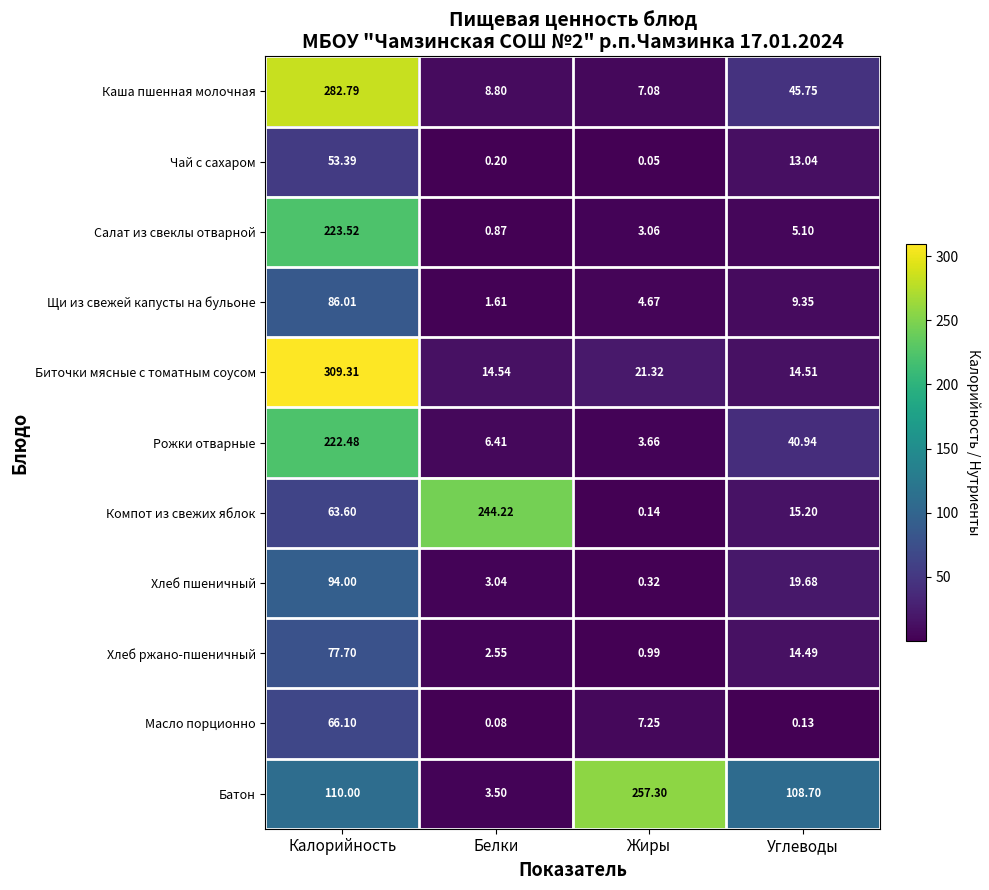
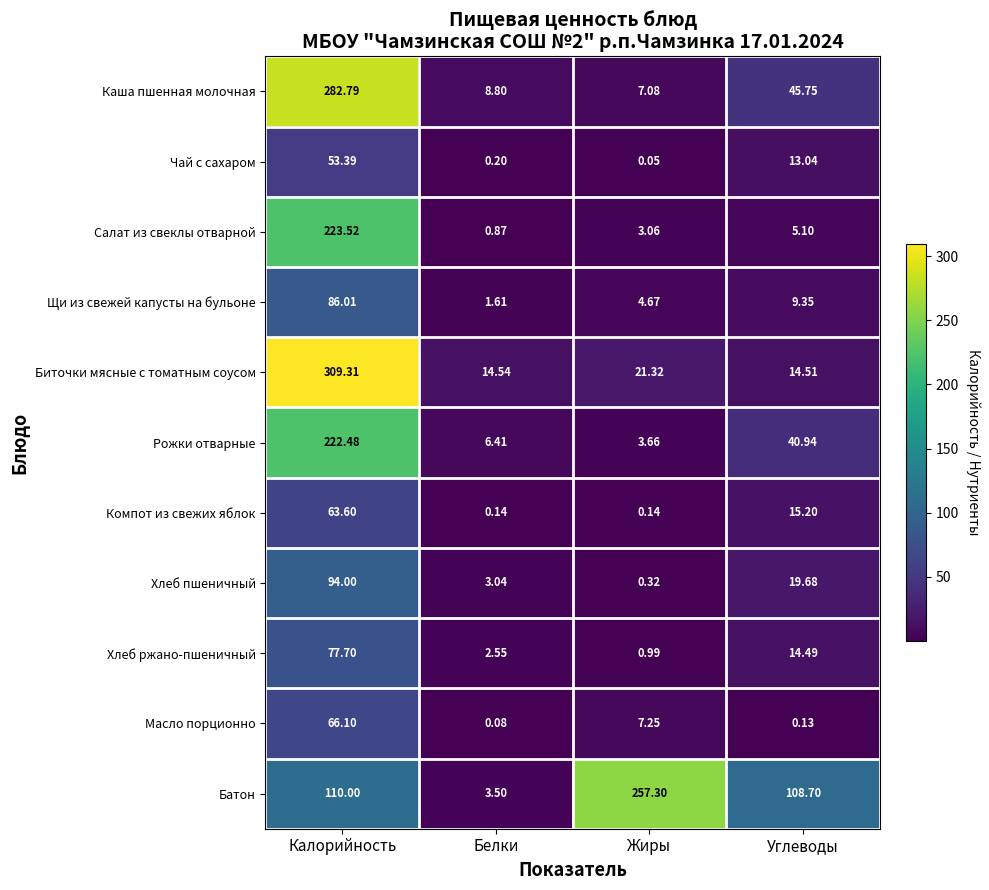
Компот из свежих яблок, Белки: 244.22 -> 0.14
